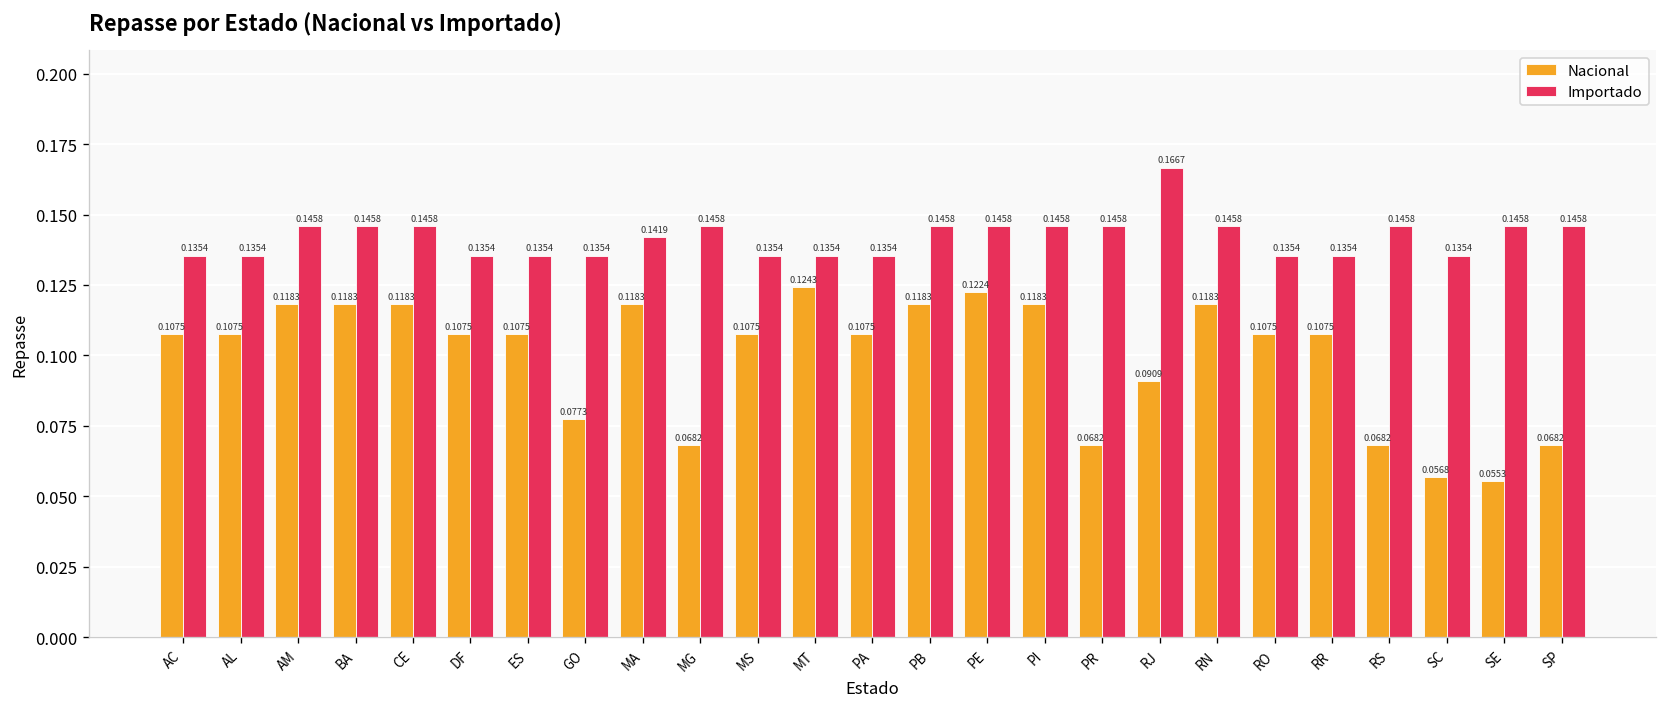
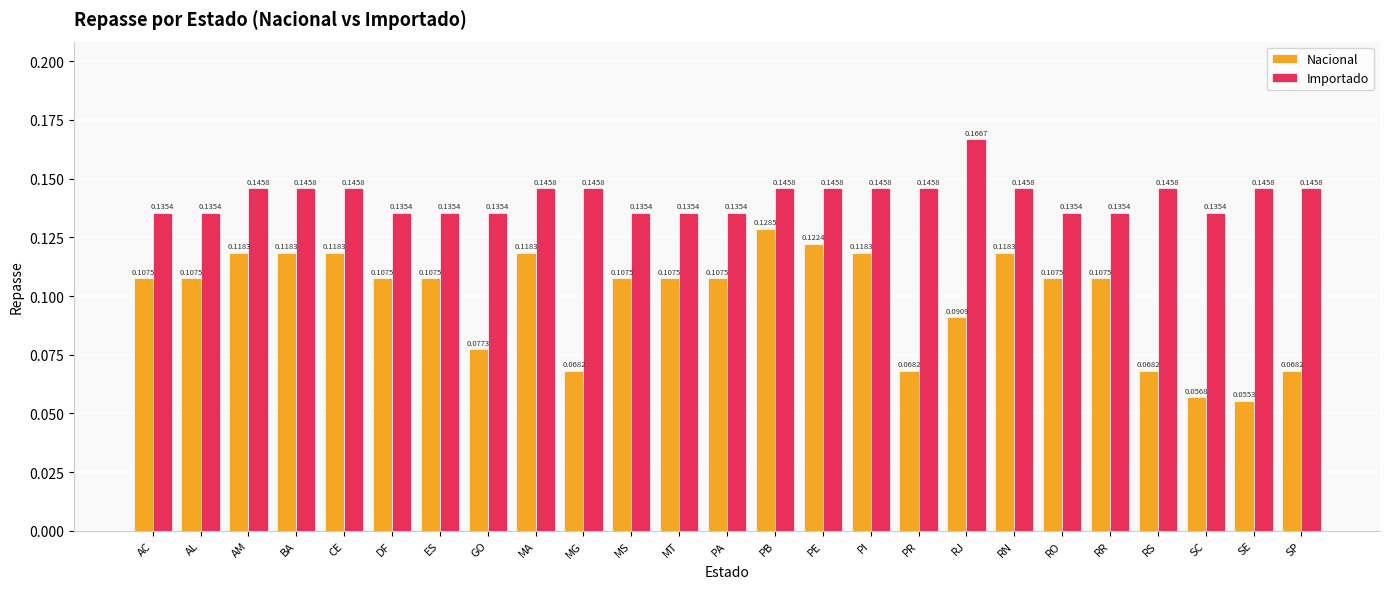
Importado, MA: 0.1419 -> 0.1458
Nacional, MT: 0.1243 -> 0.1075
Nacional, PB: 0.1183 -> 0.1285
